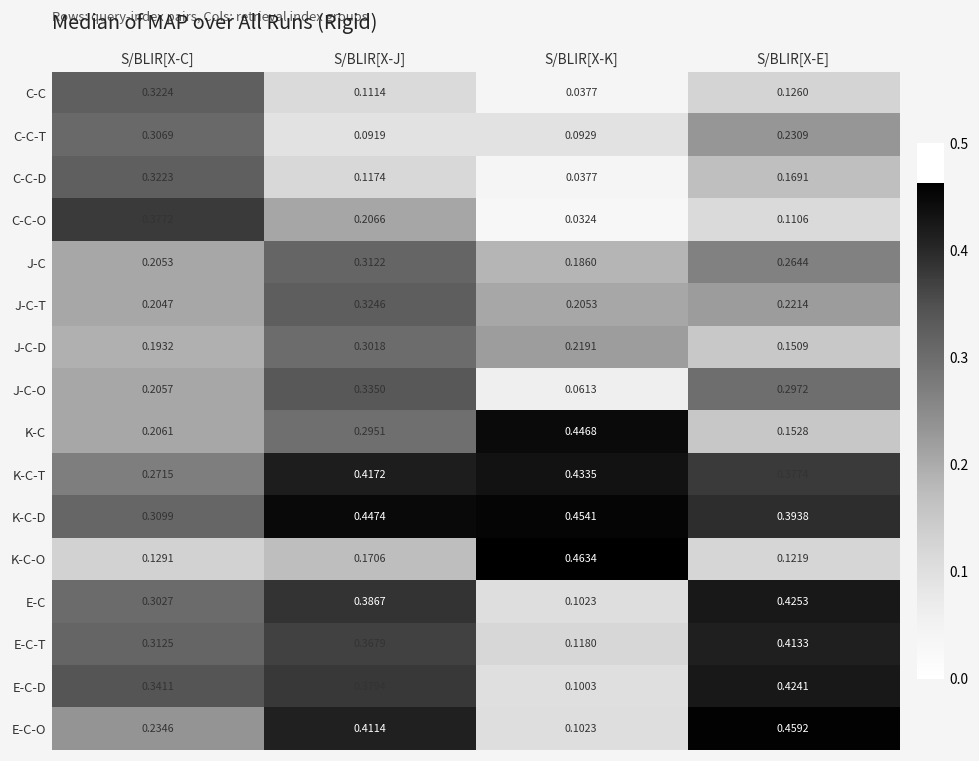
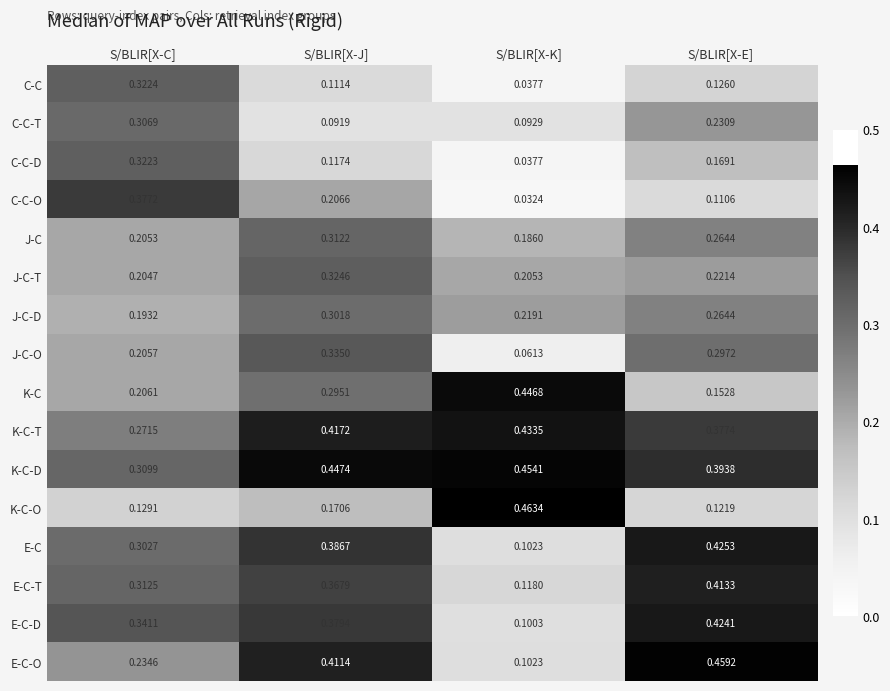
J-C-D, S/BLIR[X-E]: 0.1509 -> 0.2644
